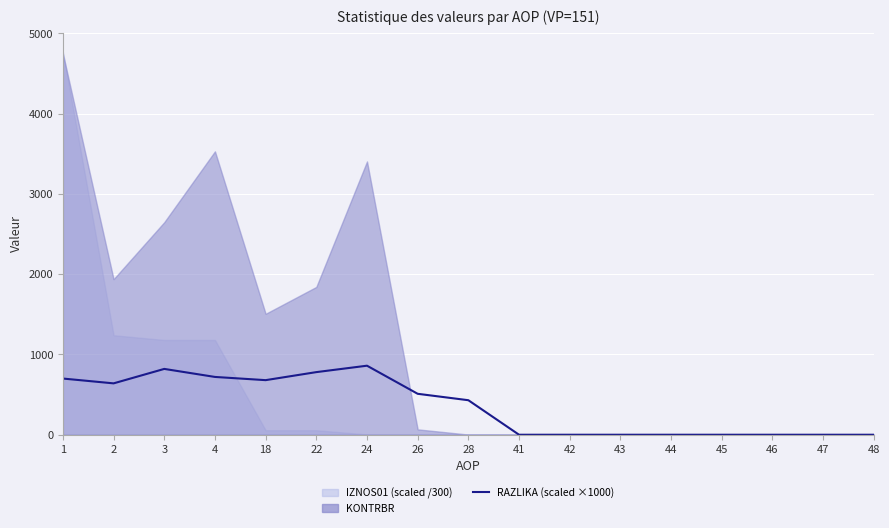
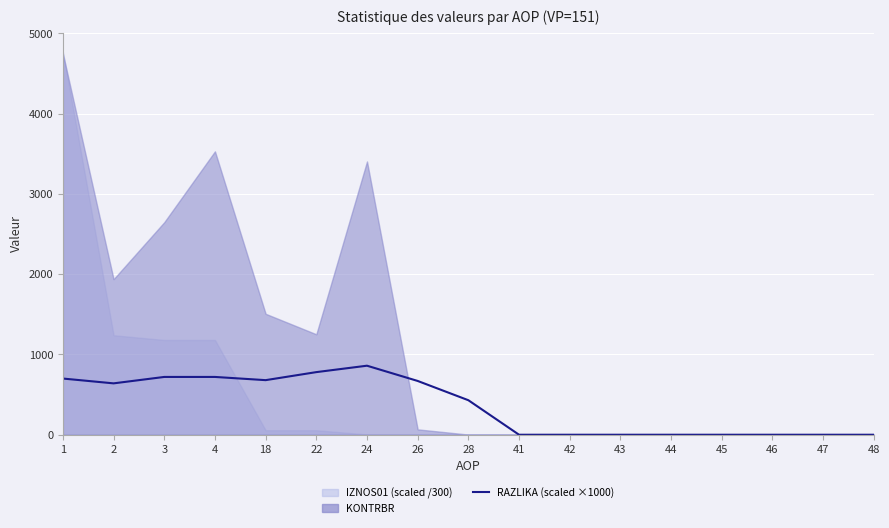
RAZLIKA (scaled ×1000), 3: 800 -> 700
KONTRBR, 22: 1800 -> 1300
RAZLIKA (scaled ×1000), 26: 500 -> 700
